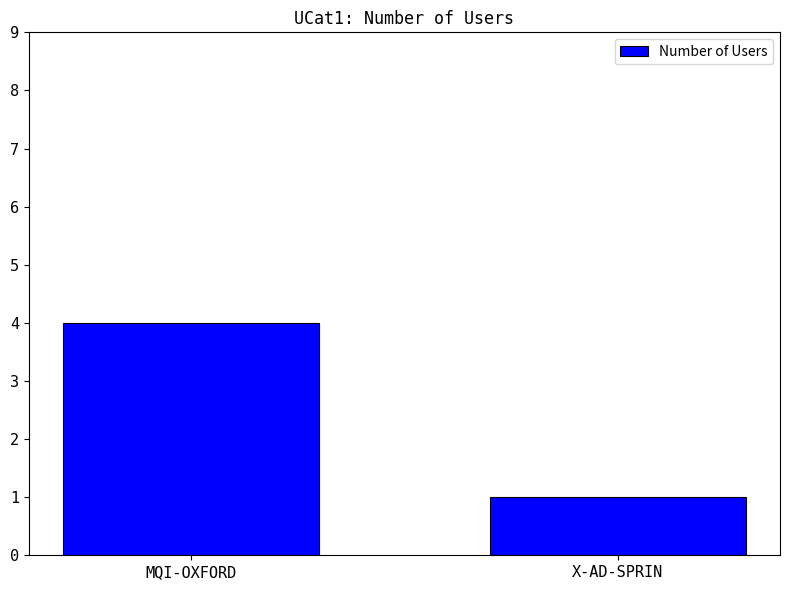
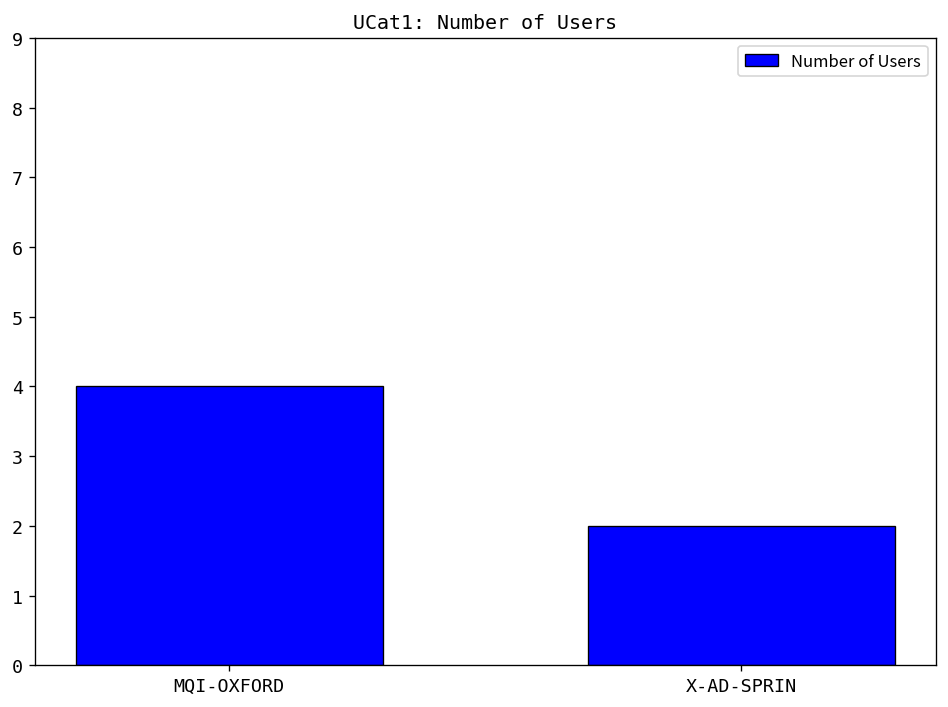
X-AD-SPRIN: 1 -> 2
